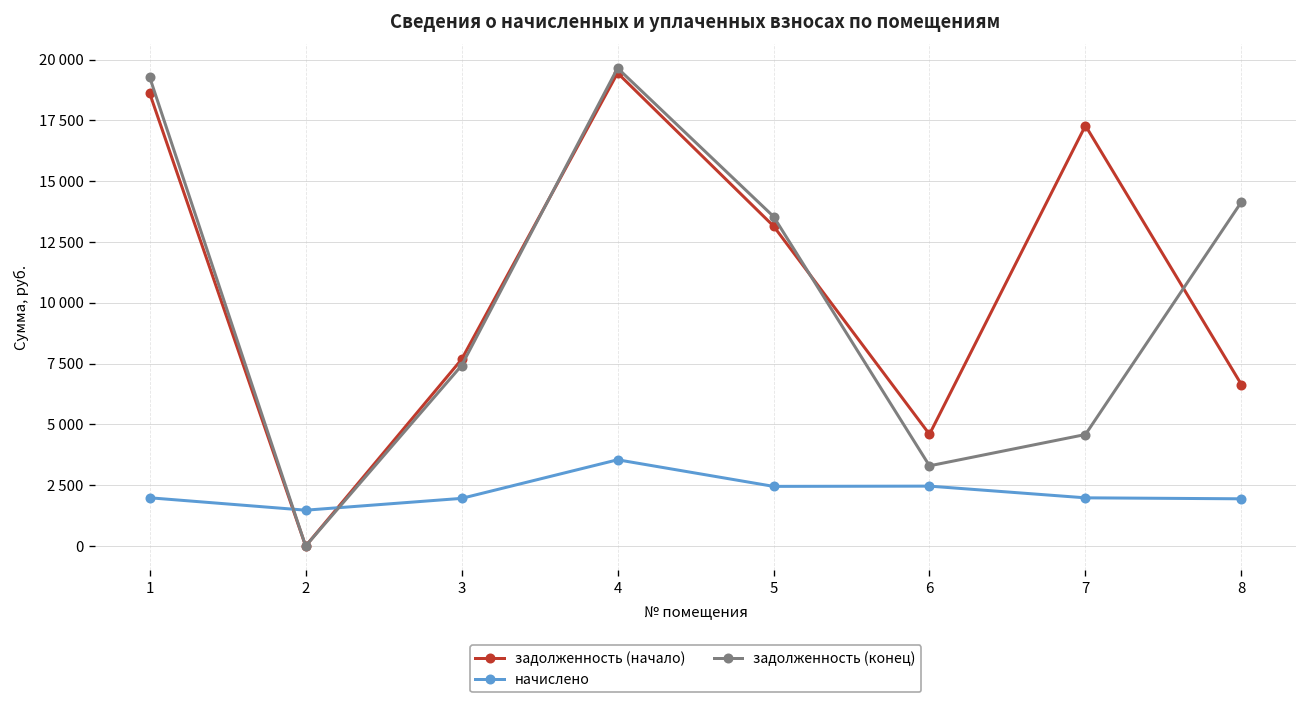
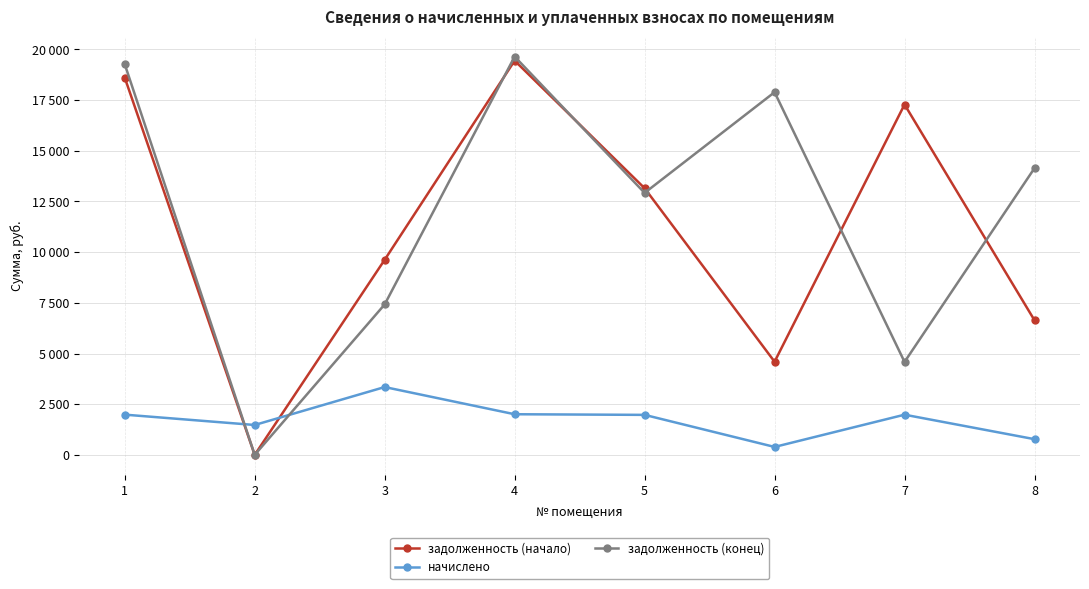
задолженность (начало), 3: 7700 -> 9600
начислено, 3: 2000 -> 3300
начислено, 4: 3500 -> 2000
начислено, 5: 2500 -> 2000
задолженность (конец), 5: 13500 -> 12900
начислено, 6: 2500 -> 400
задолженность (конец), 6: 3300 -> 17900
начислено, 8: 1900 -> 800
